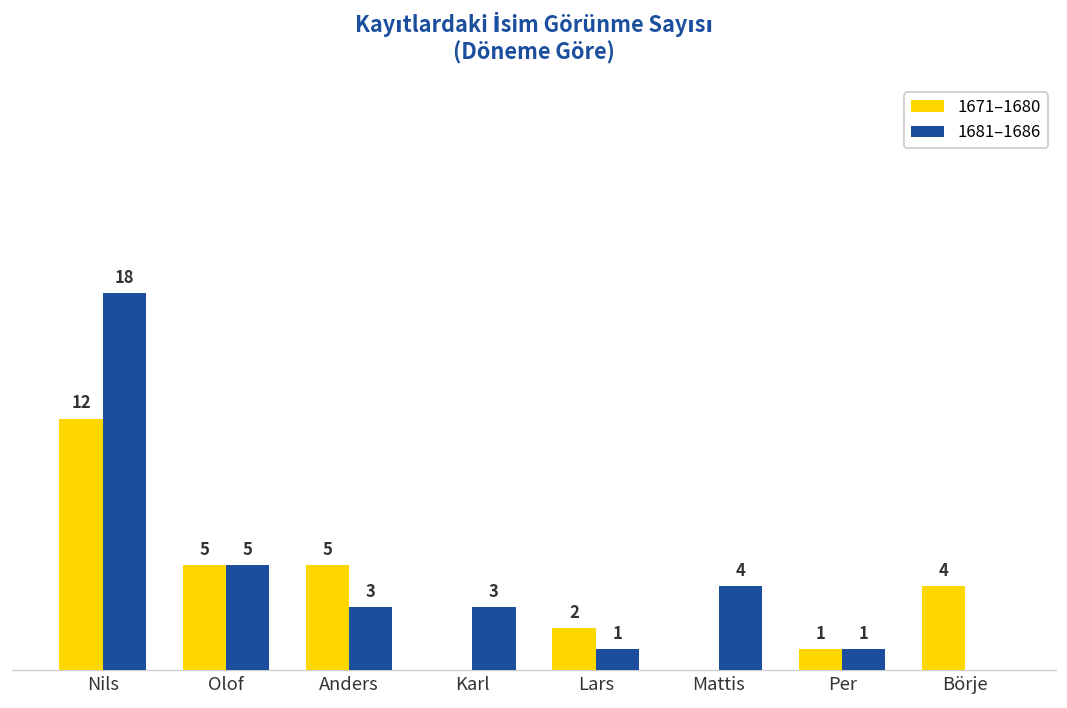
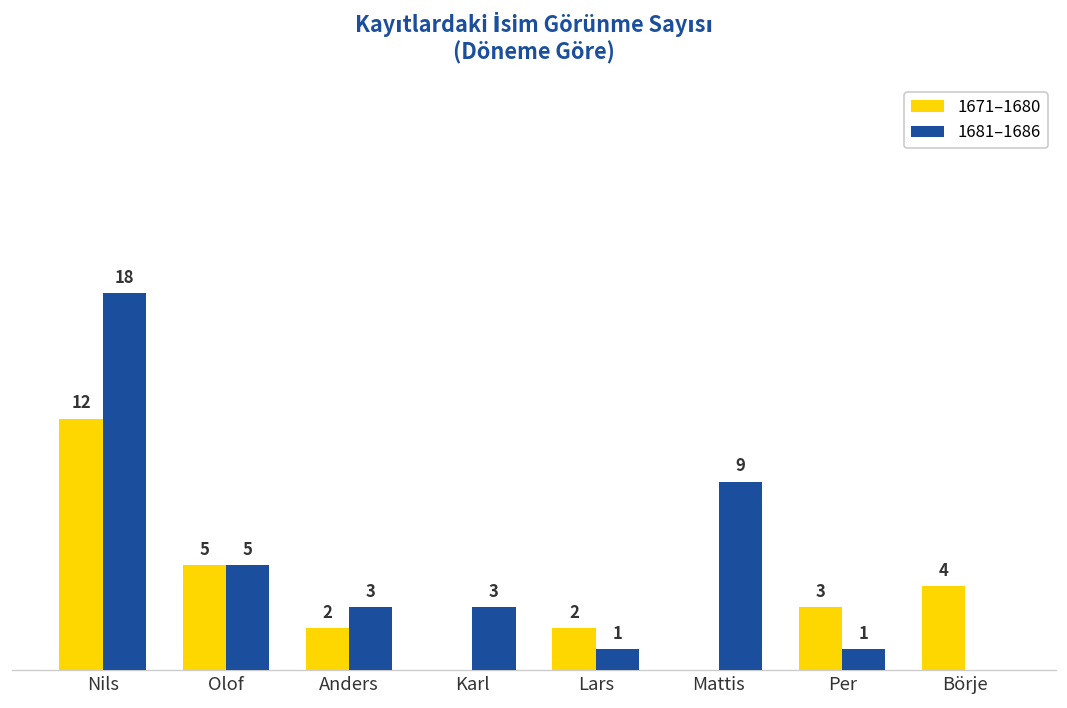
1671–1680, Anders: 5 -> 2
1681–1686, Mattis: 4 -> 9
1671–1680, Per: 1 -> 3
